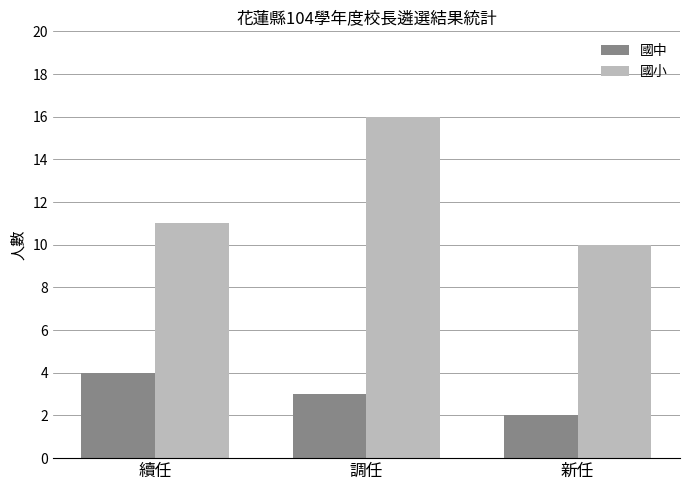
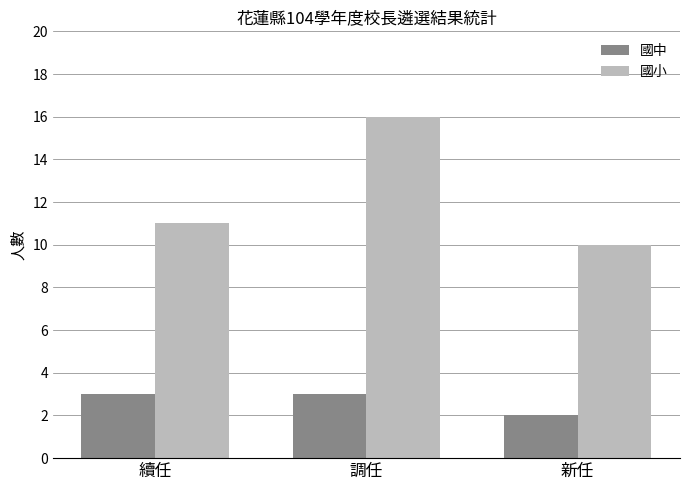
國中, 續任: 4 -> 3
